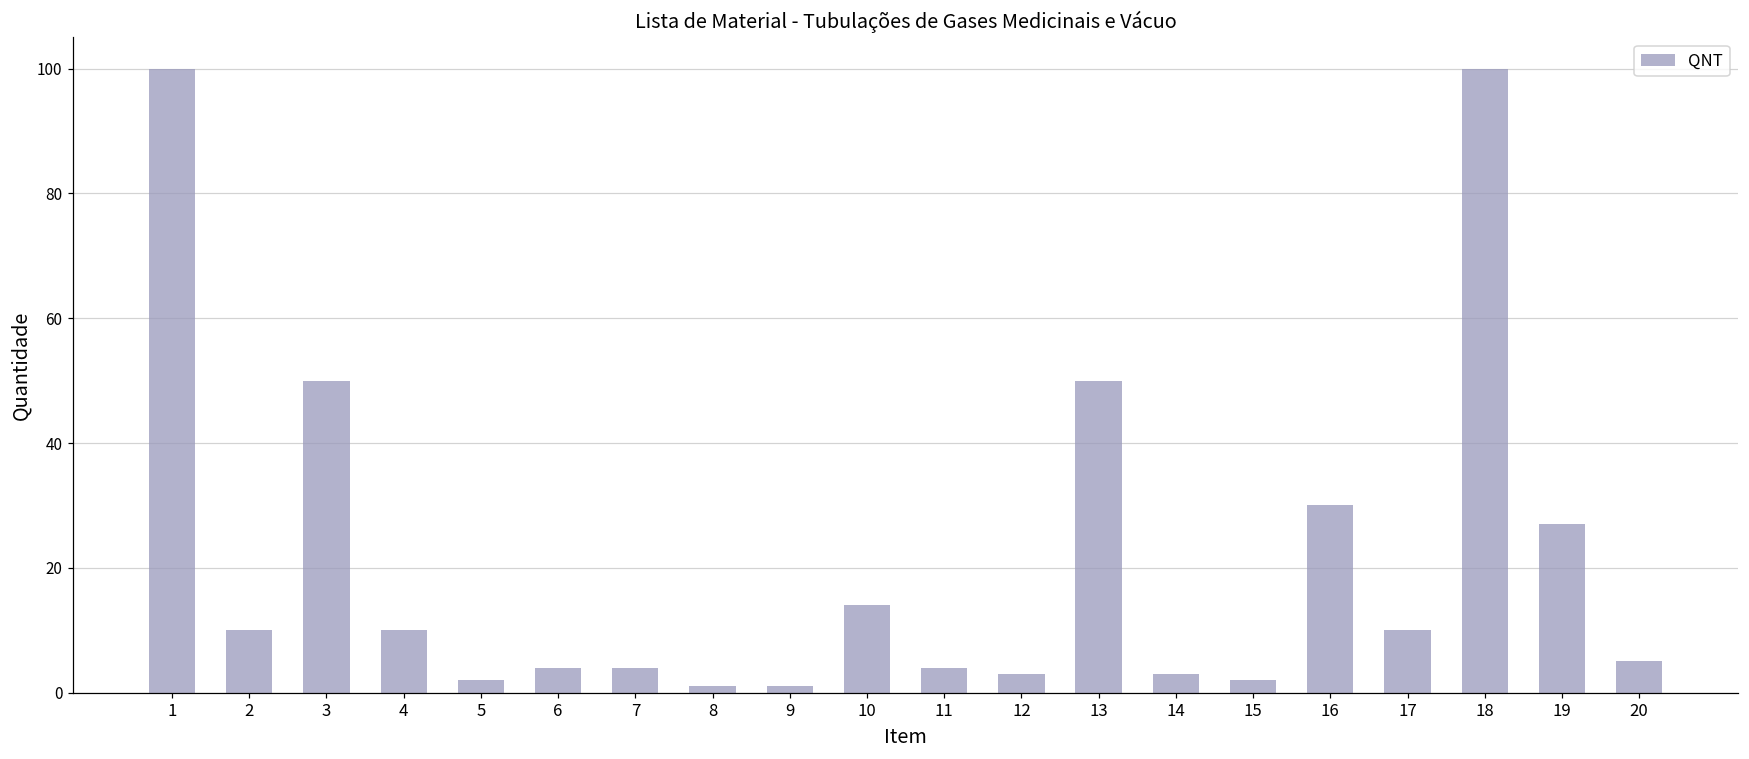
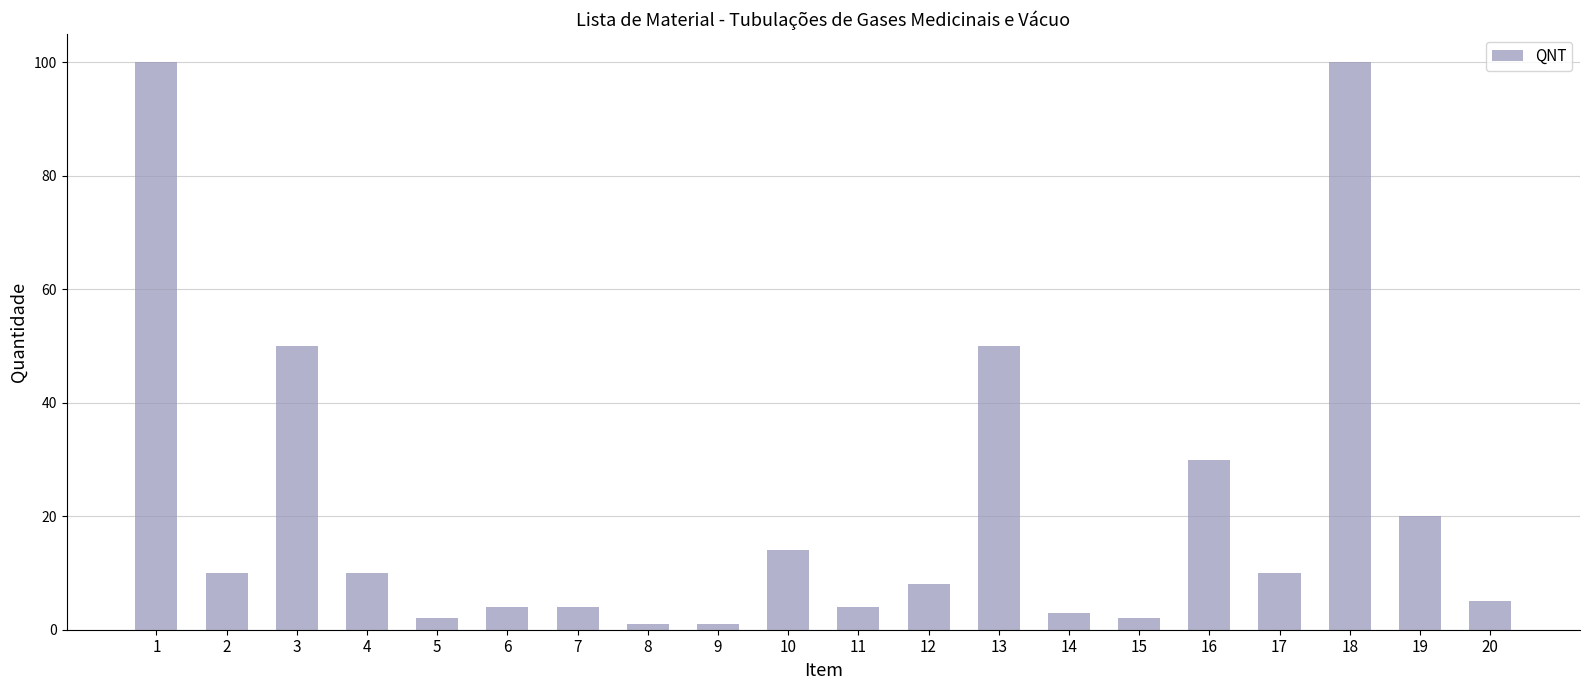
12: 3 -> 8
19: 27 -> 20
